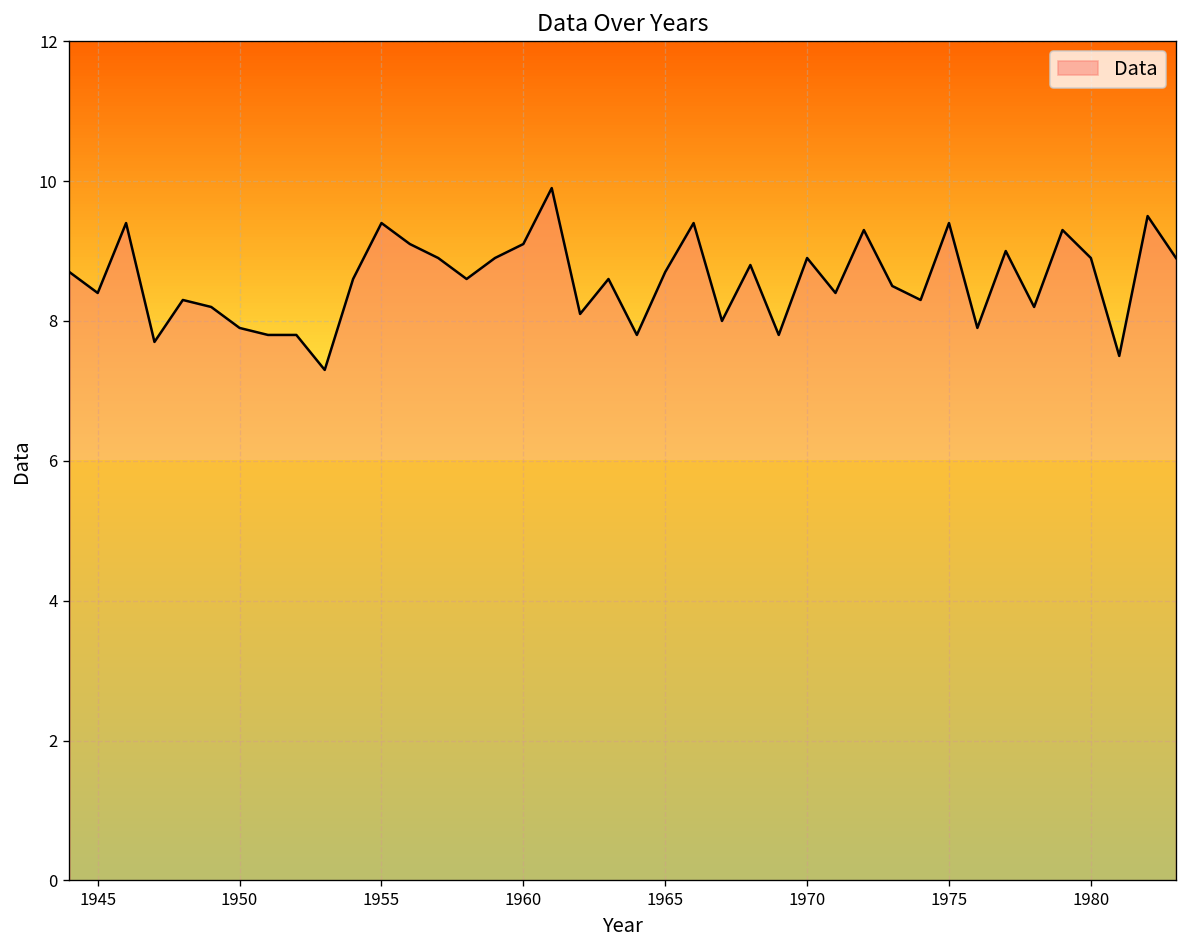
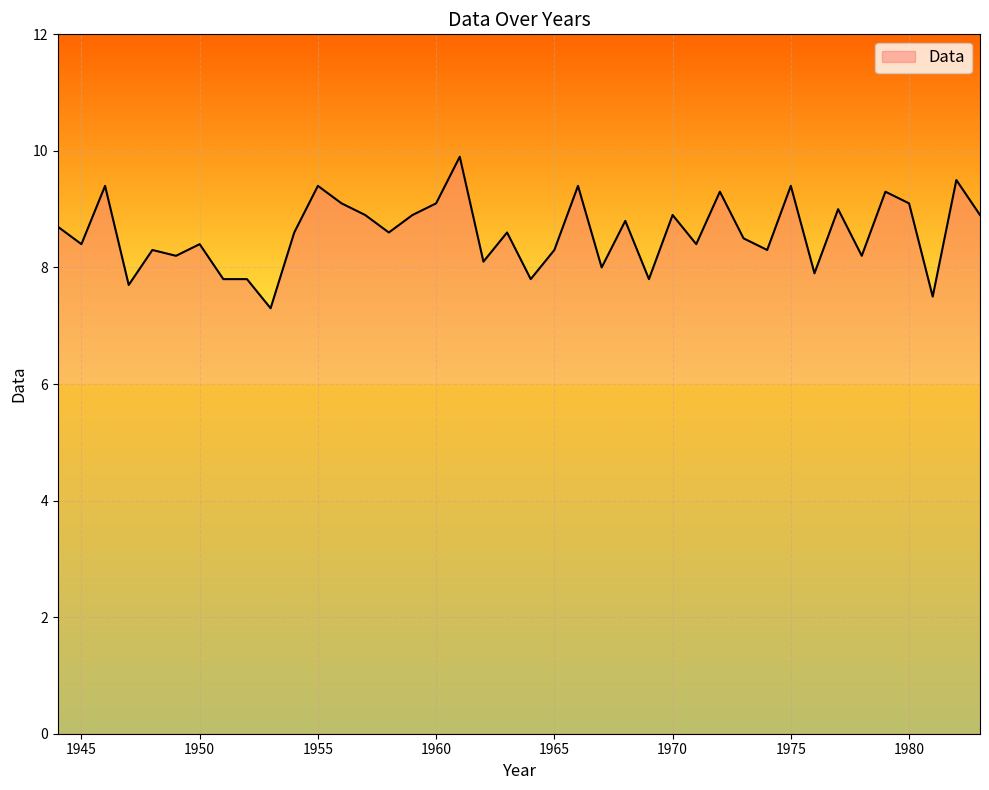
1950: 7.9 -> 8.4
1965: 8.7 -> 8.3
1980: 8.9 -> 9.1
